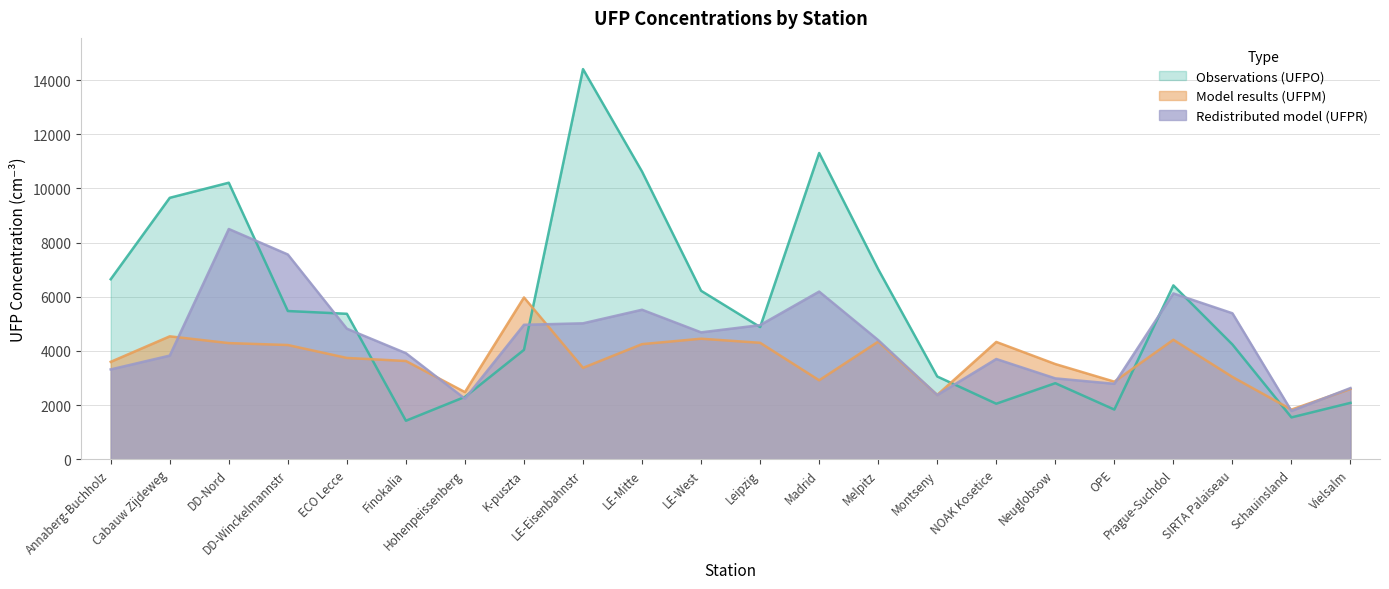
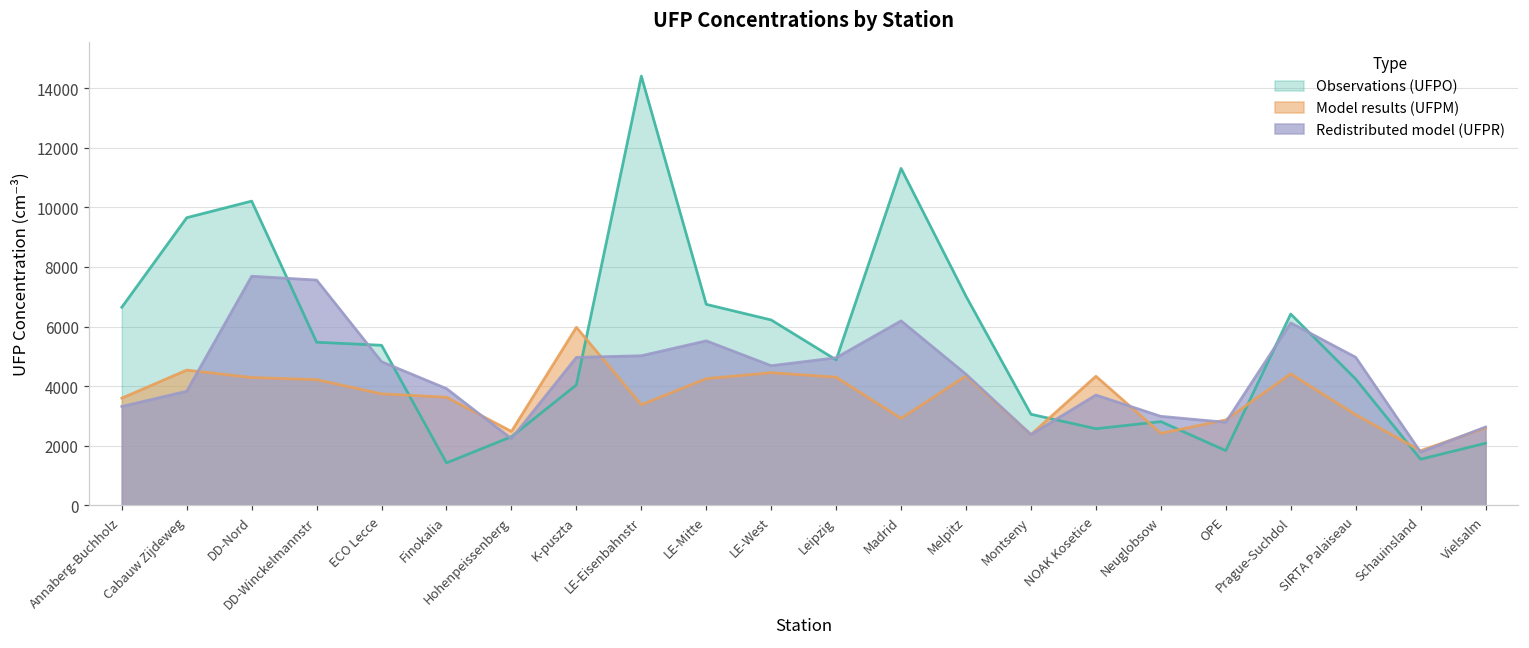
Redistributed model (UFPR), DD-Nord: 8500 -> 7700
Observations (UFPO), LE-Mitte: 10600 -> 6700
Observations (UFPO), NOAK Kosetice: 2100 -> 2600
Model results (UFPM), Neuglobsow: 3500 -> 2400
Redistributed model (UFPR), SIRTA Palaiseau: 5400 -> 5000
